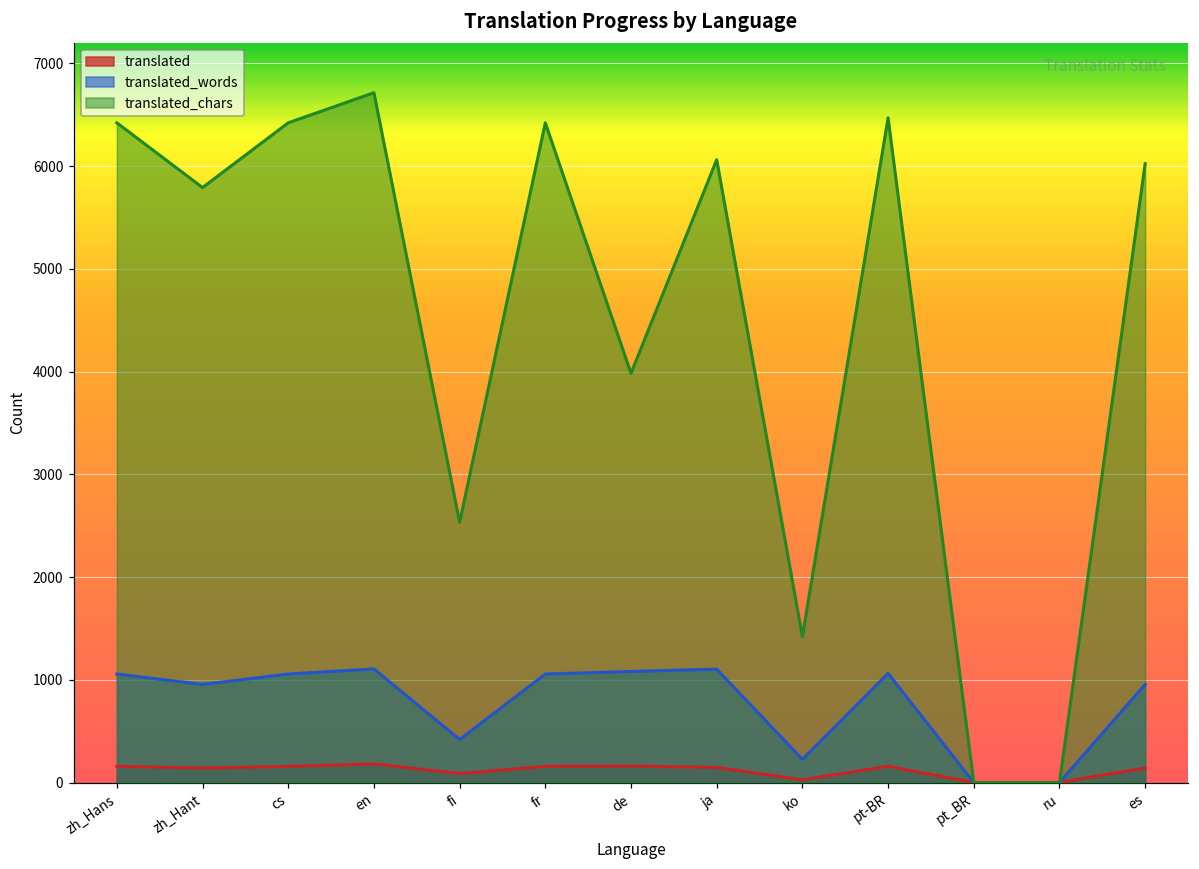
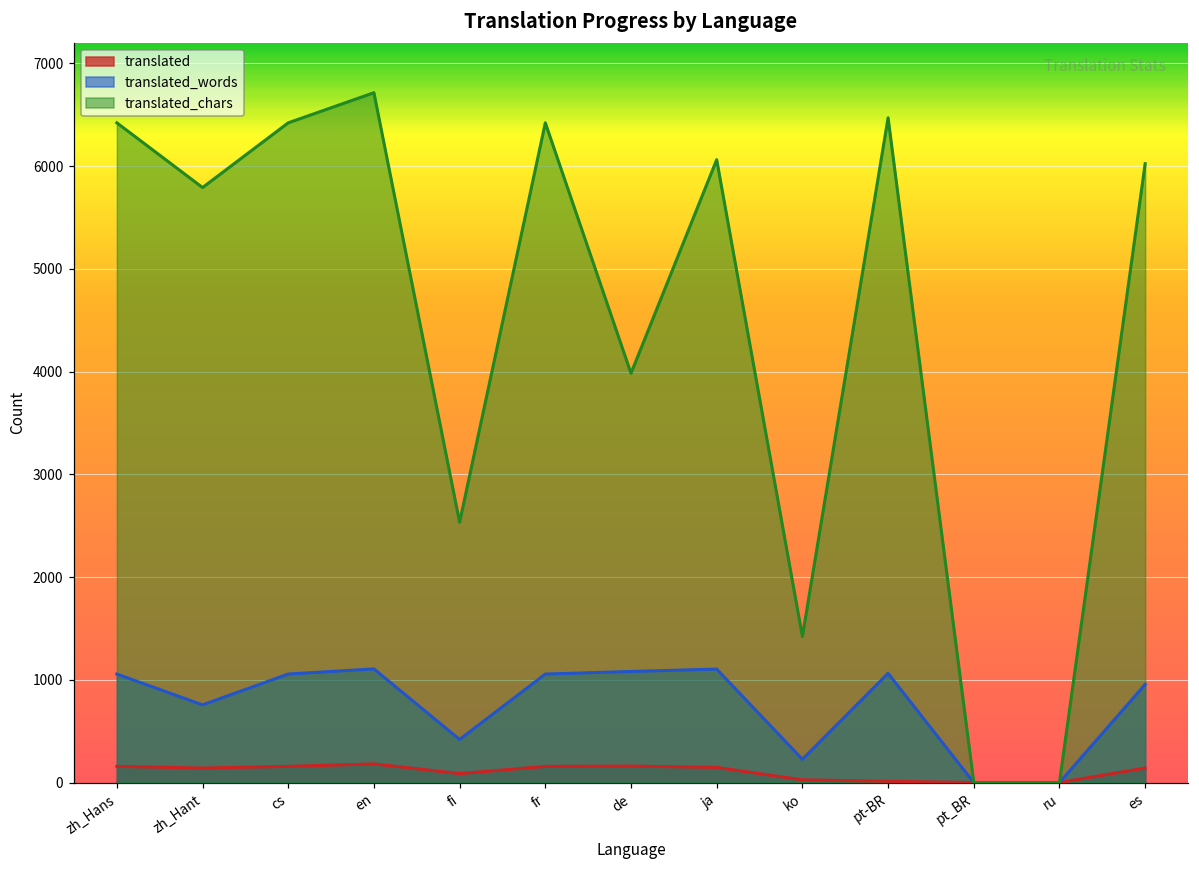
translated_words, zh_Hant: 1000 -> 800
translated, pt-BR: 200 -> 0
